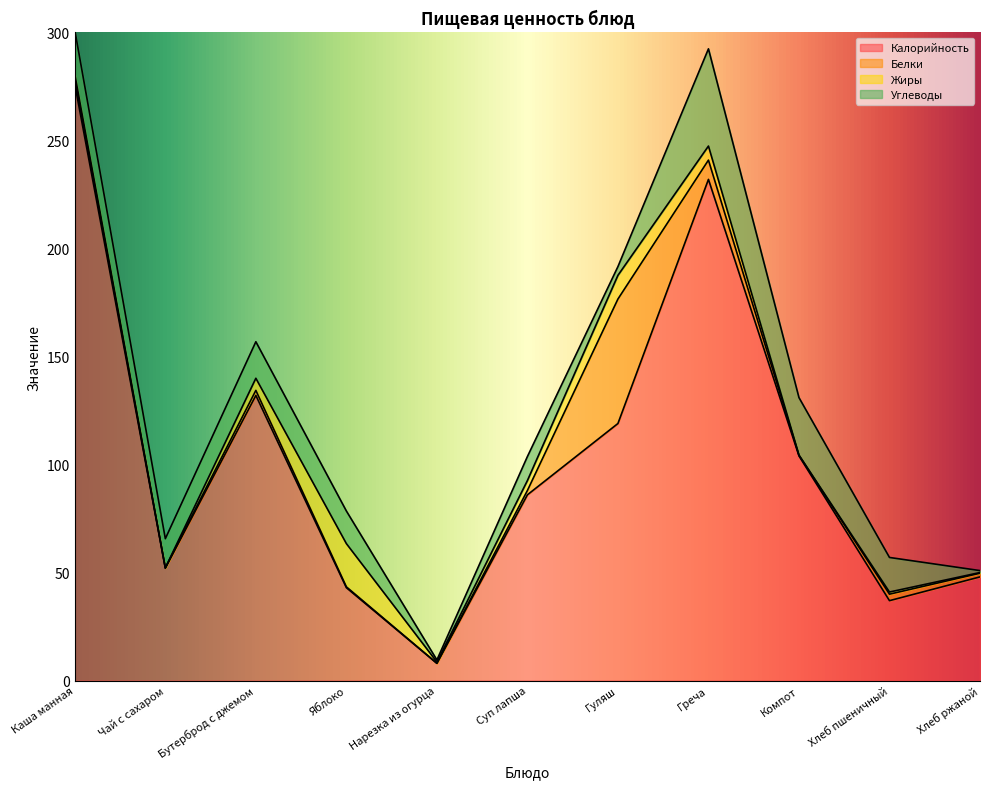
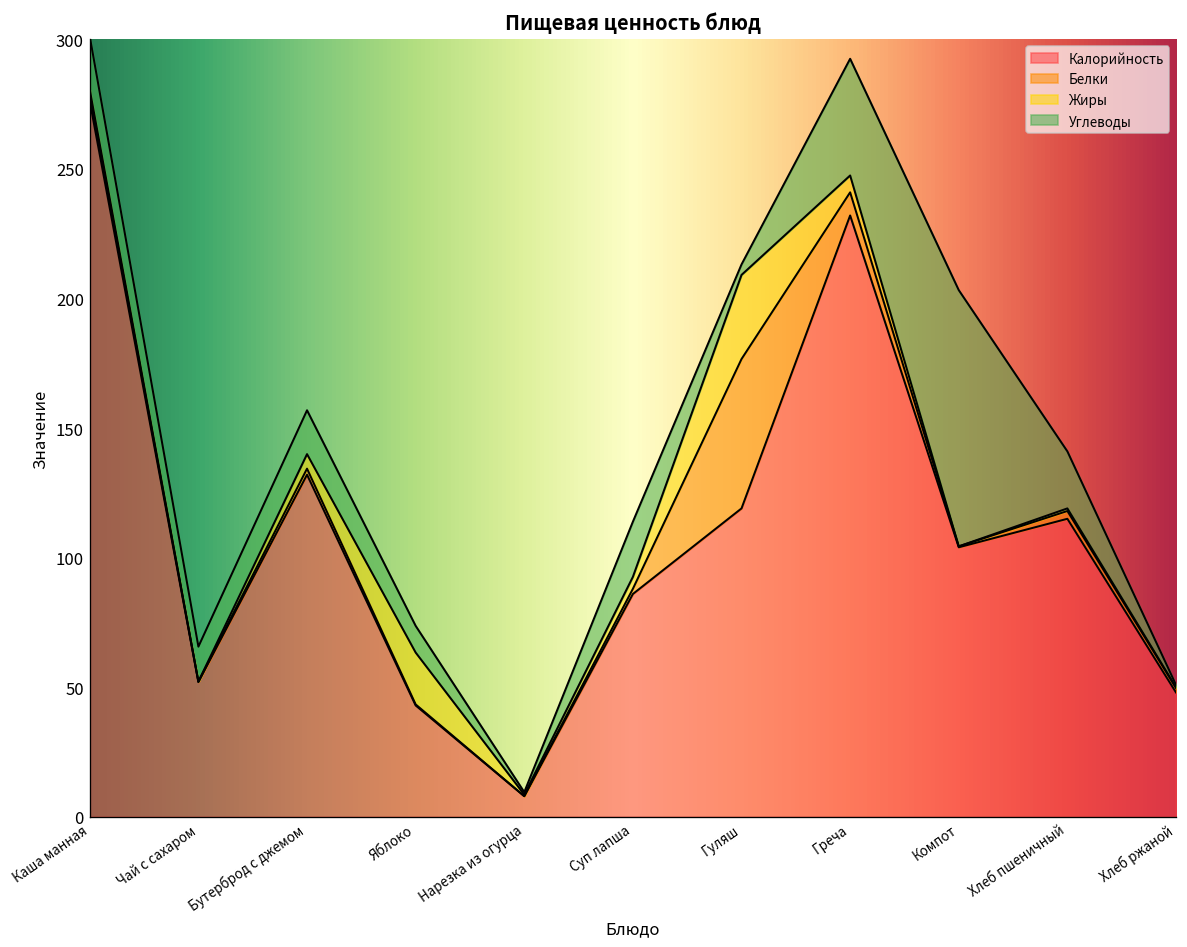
Углеводы, Яблоко: 15 -> 10
Углеводы, Суп лапша: 11 -> 21
Жиры, Гуляш: 11 -> 32
Углеводы, Компот: 27 -> 99
Калорийность, Хлеб пшеничный: 37 -> 115
Углеводы, Хлеб пшеничный: 16 -> 22
